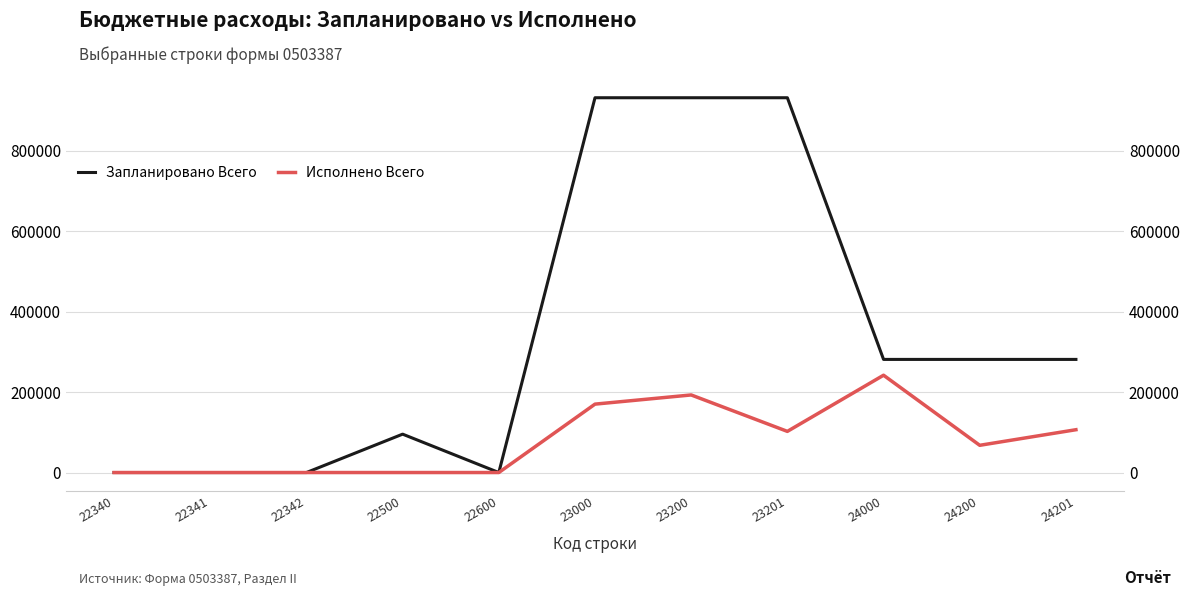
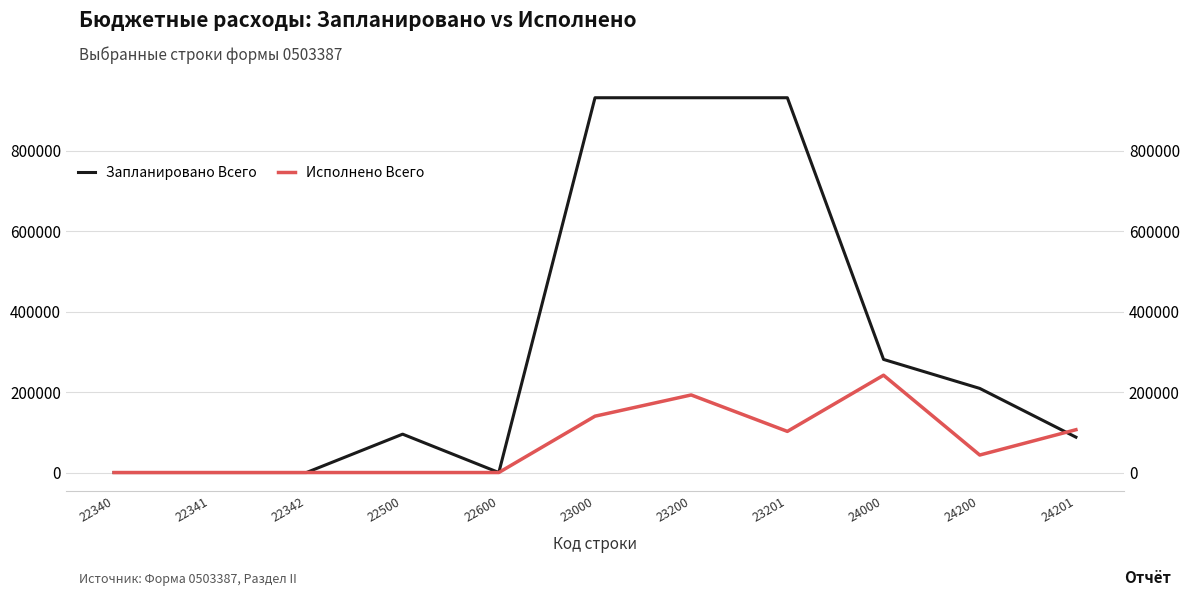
Исполнено Всего, 23000: 170000 -> 140000
Запланировано Всего, 24200: 280000 -> 210000
Исполнено Всего, 24200: 70000 -> 40000
Запланировано Всего, 24201: 280000 -> 90000
